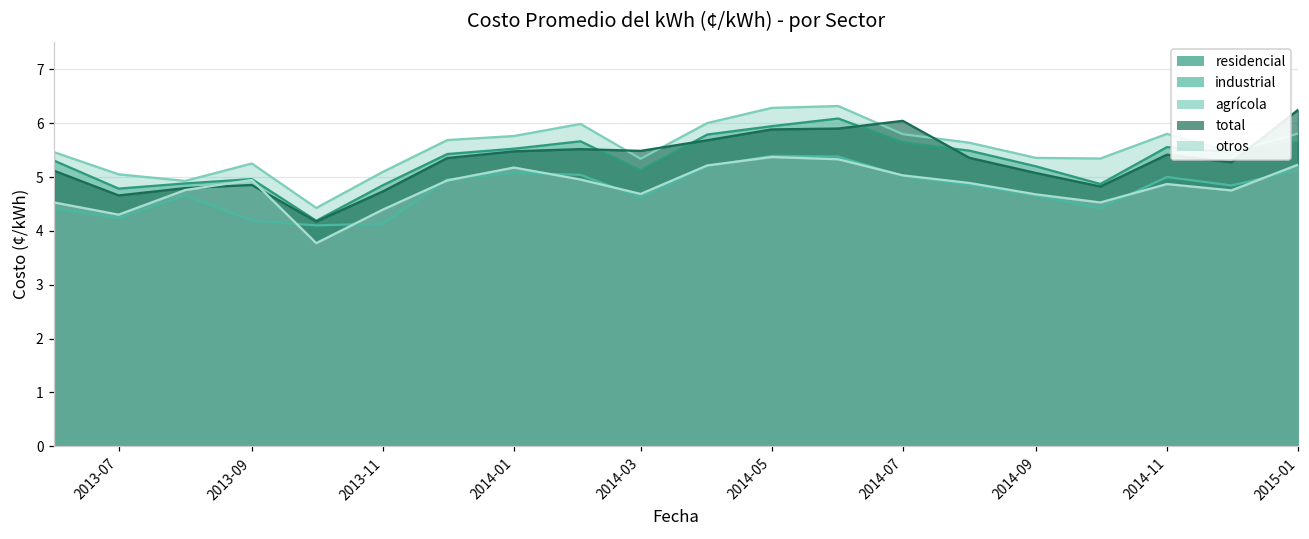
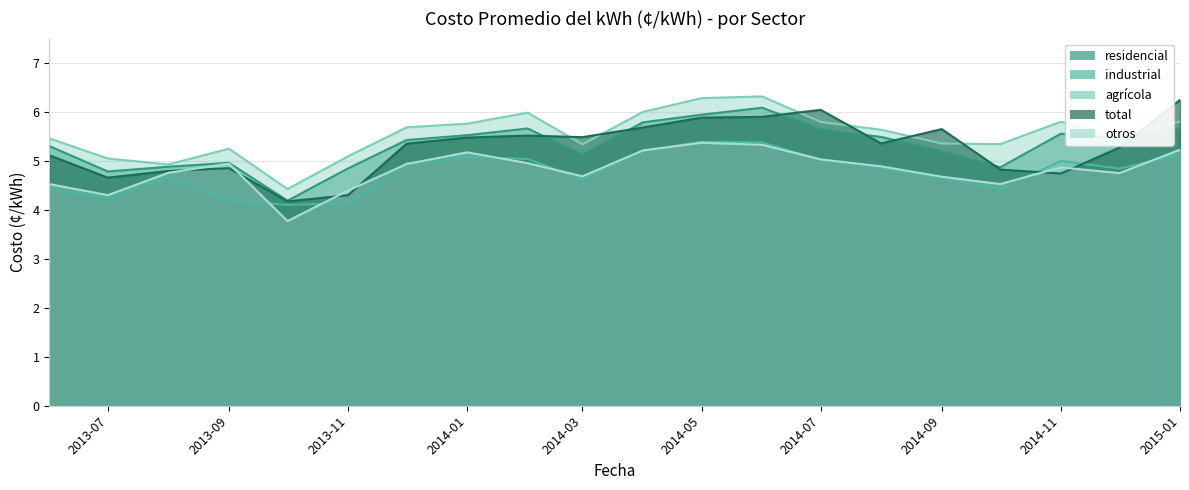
total, 2013-11: 4.7 -> 4.3
total, 2014-09: 5.1 -> 5.7
total, 2014-11: 5.4 -> 4.7
